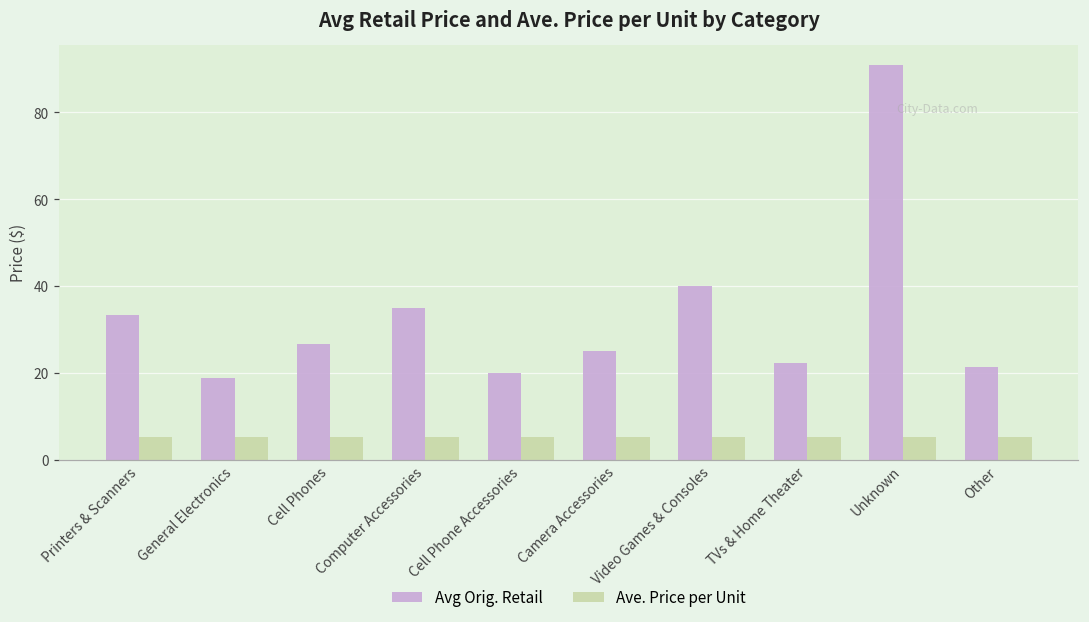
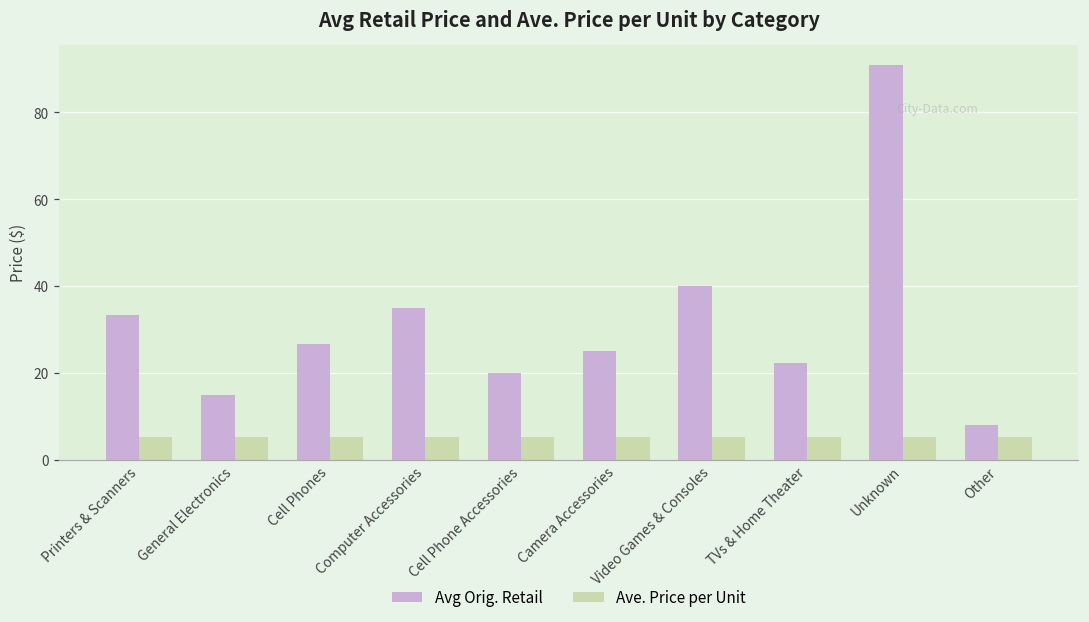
Avg Orig. Retail, General Electronics: 19 -> 15
Avg Orig. Retail, Other: 21 -> 8
